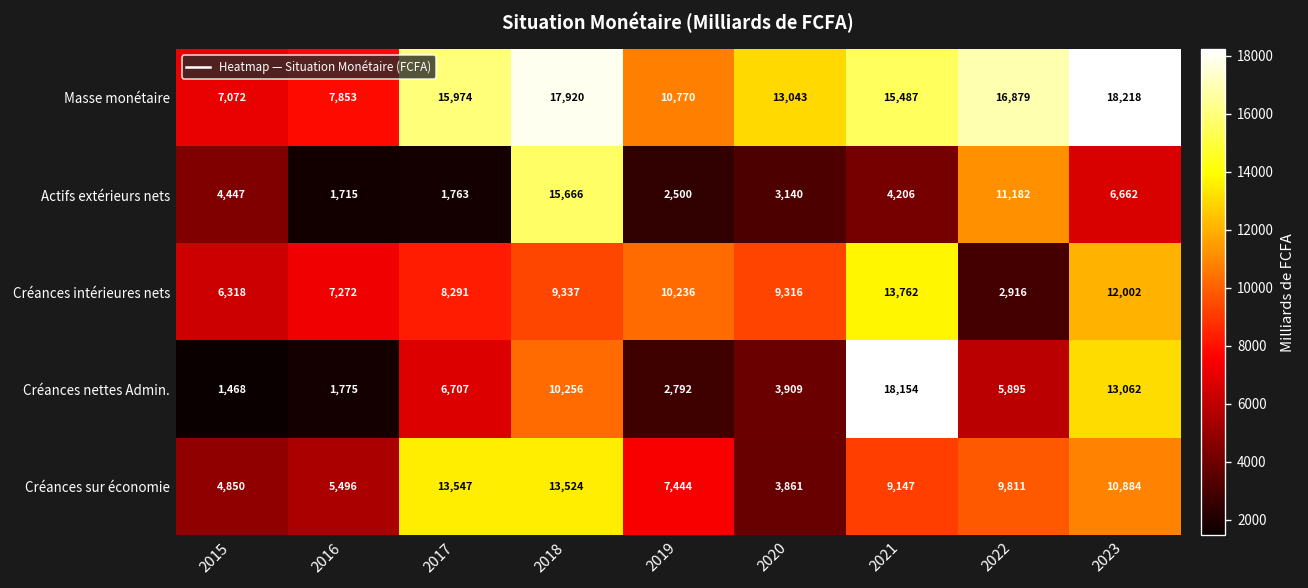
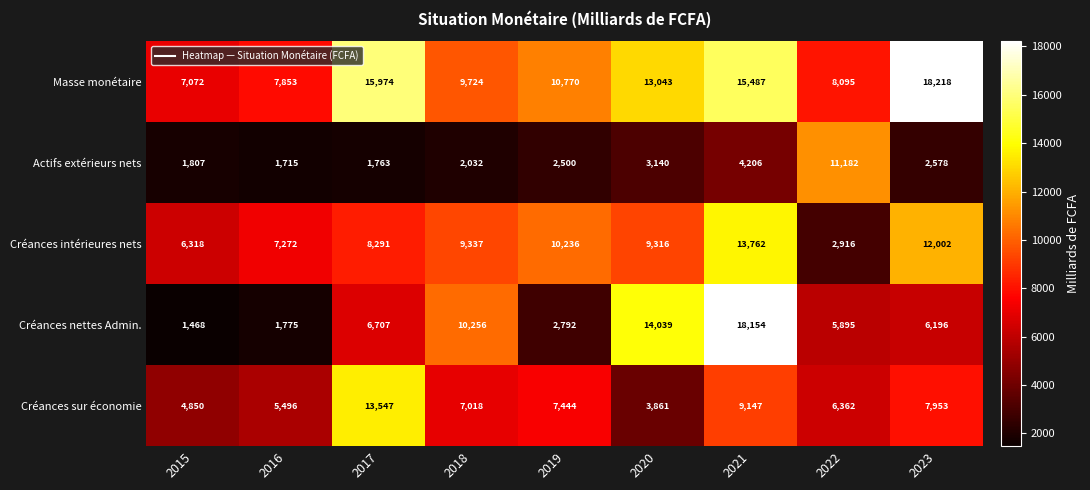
Masse monétaire, 2018: 17,920 -> 9,724
Masse monétaire, 2022: 16,879 -> 8,095
Actifs extérieurs nets, 2015: 4,447 -> 1,807
Actifs extérieurs nets, 2018: 15,666 -> 2,032
Actifs extérieurs nets, 2023: 6,662 -> 2,578
Créances nettes Admin., 2020: 3,909 -> 14,039
Créances nettes Admin., 2023: 13,062 -> 6,196
Créances sur économie, 2018: 13,524 -> 7,018
Créances sur économie, 2022: 9,811 -> 6,362
Créances sur économie, 2023: 10,884 -> 7,953
